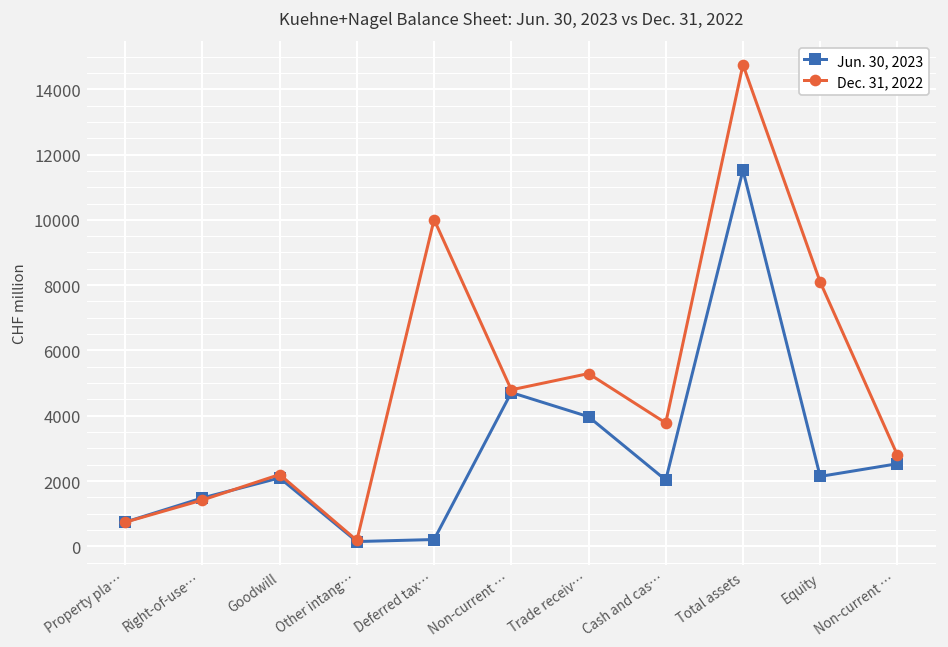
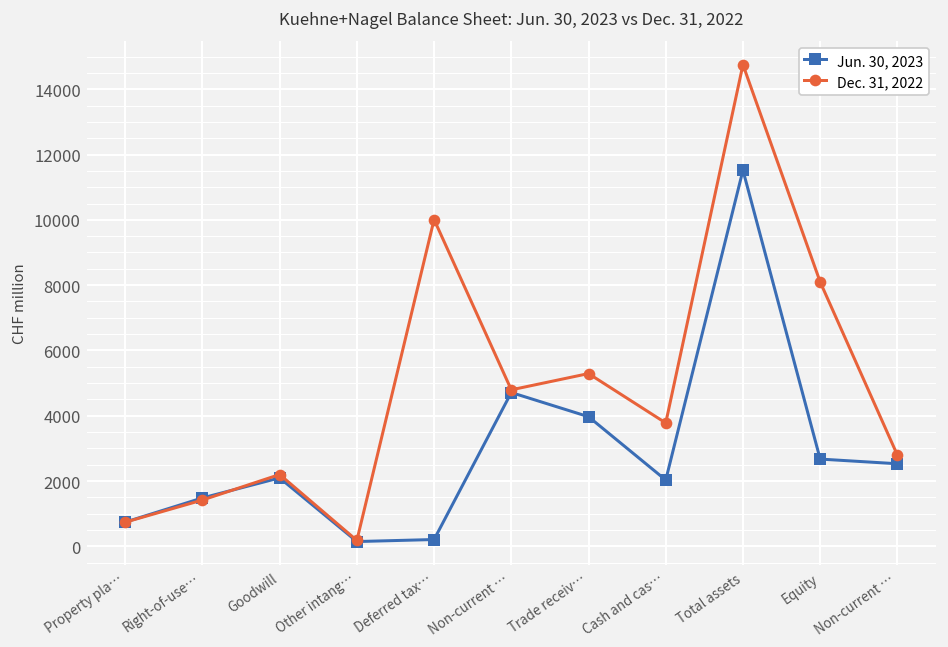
Jun. 30, 2023, Equity: 2100 -> 2700
